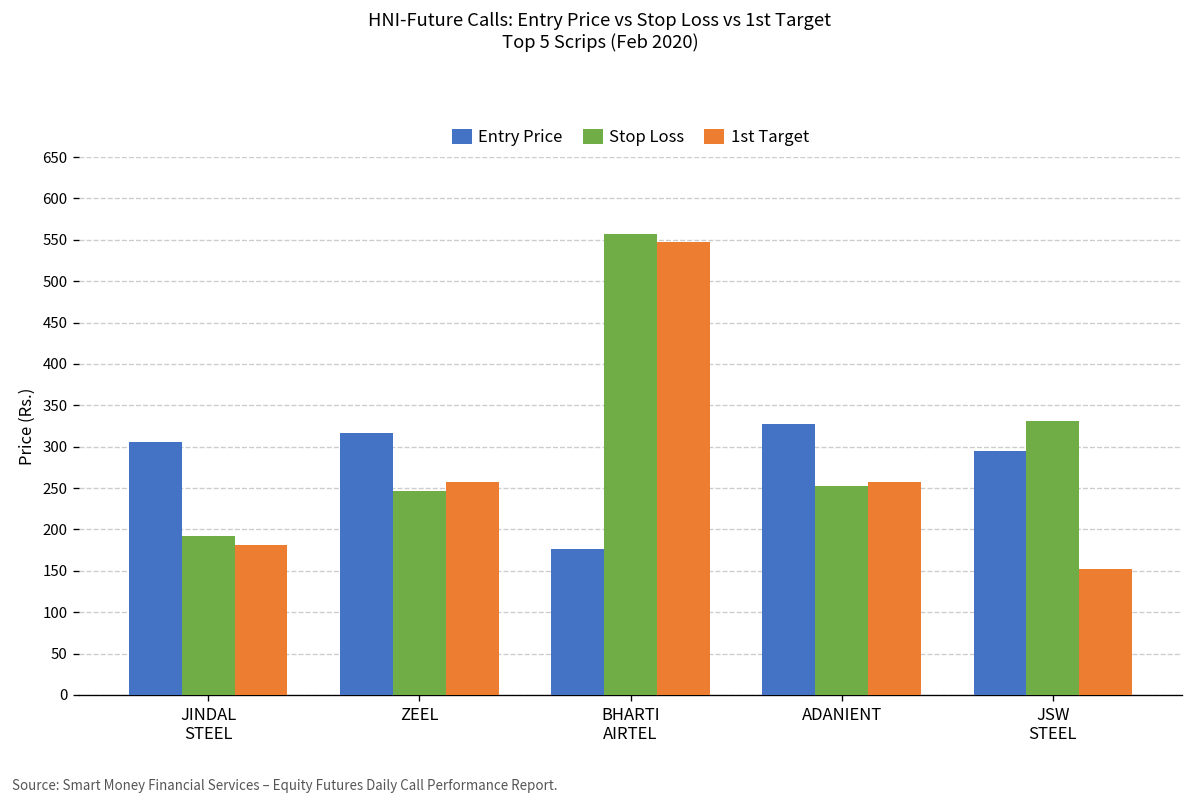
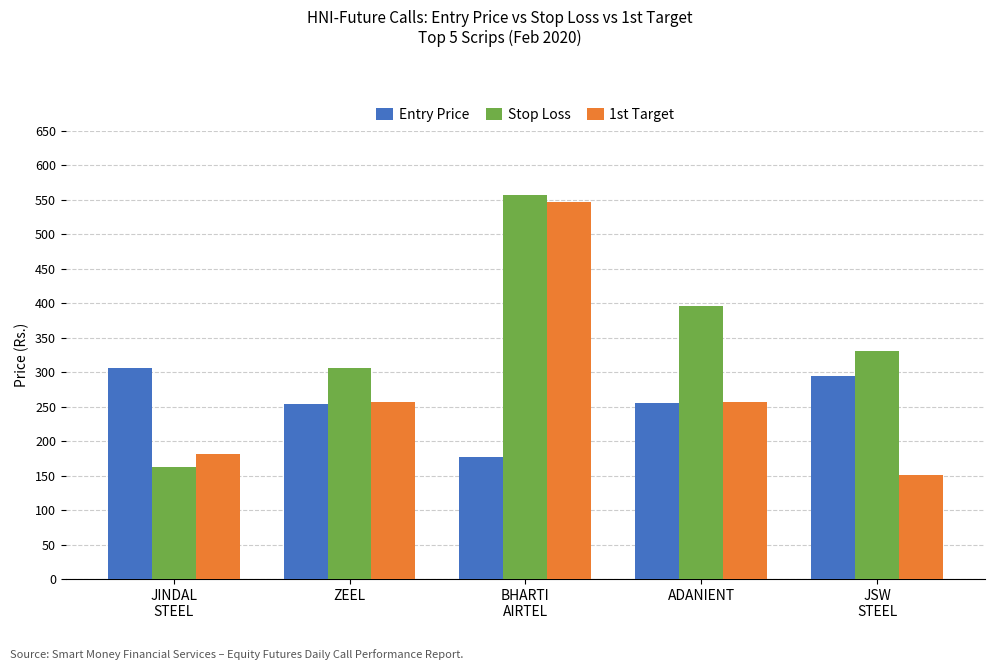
Stop Loss, JINDAL STEEL: 190 -> 160
Entry Price, ZEEL: 320 -> 250
Stop Loss, ZEEL: 250 -> 310
Entry Price, ADANIENT: 330 -> 260
Stop Loss, ADANIENT: 250 -> 400
